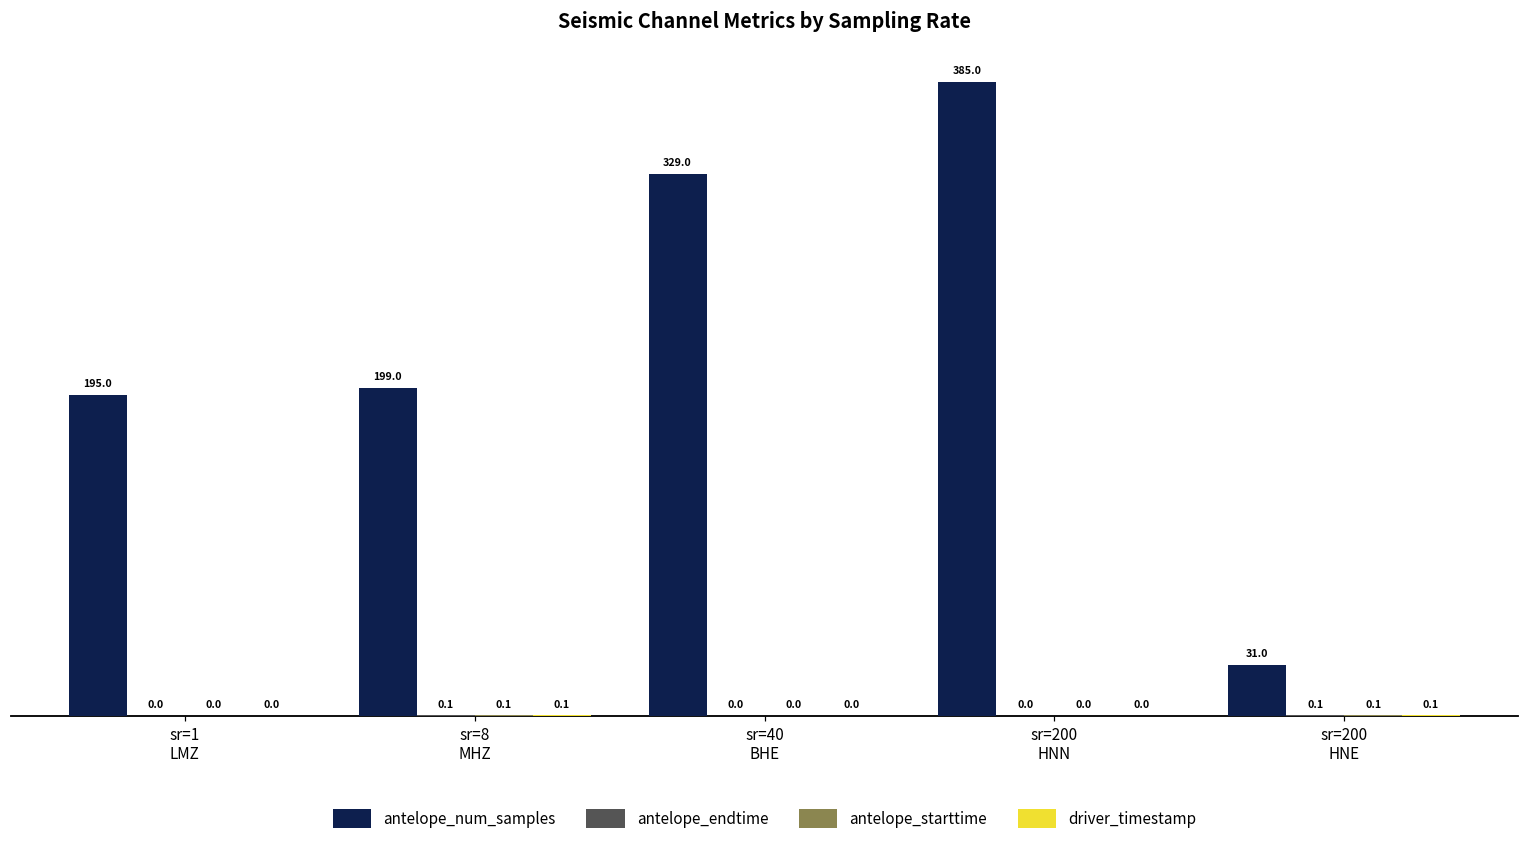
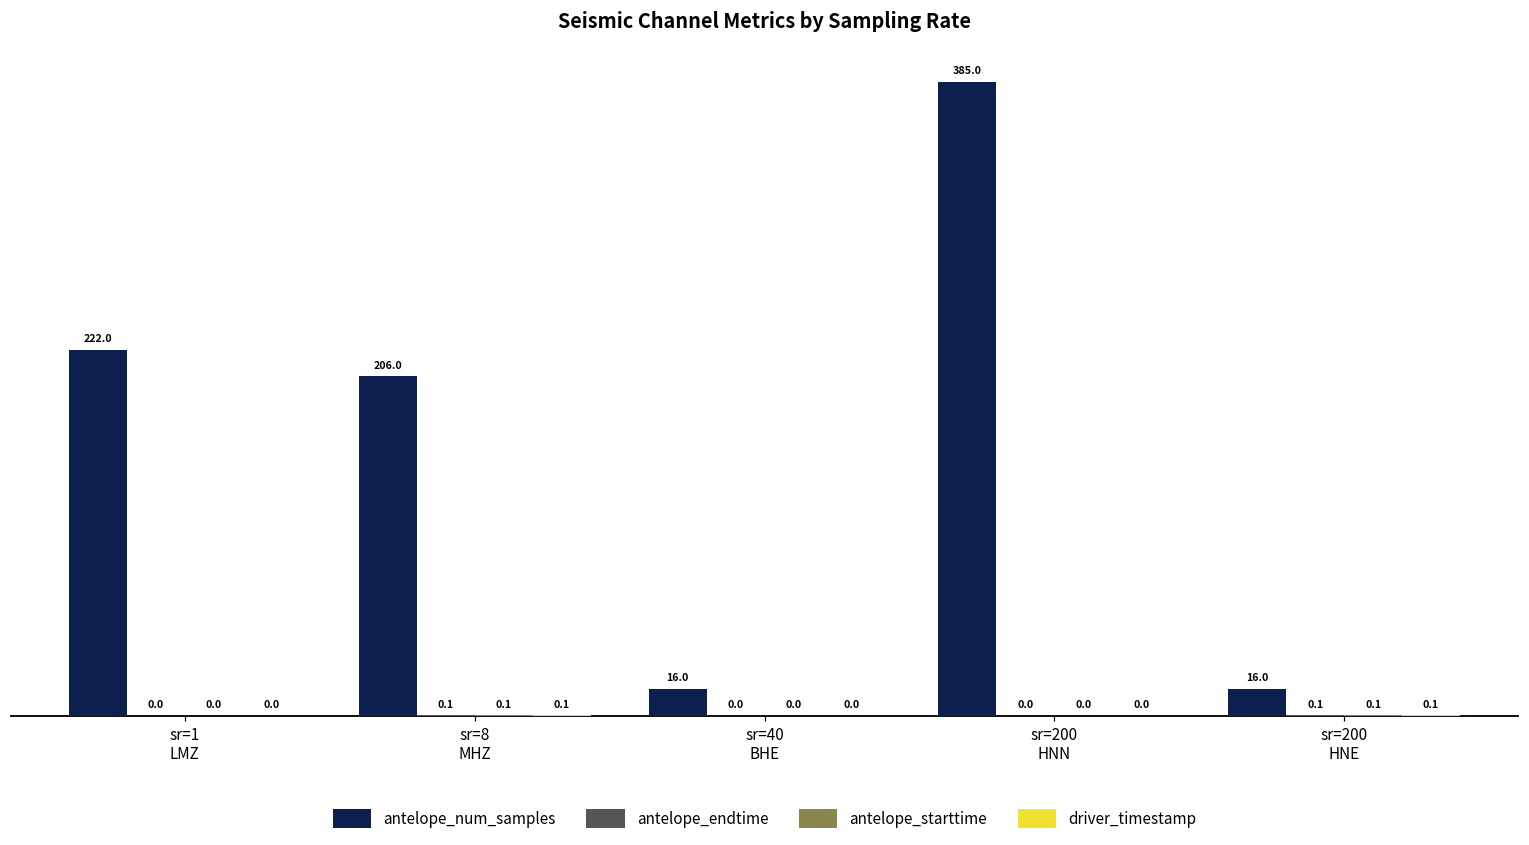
antelope_num_samples, sr=1 LMZ: 195.0 -> 222.0
antelope_num_samples, sr=8 MHZ: 199.0 -> 206.0
antelope_num_samples, sr=40 BHE: 329.0 -> 16.0
antelope_num_samples, sr=200 HNE: 31.0 -> 16.0
